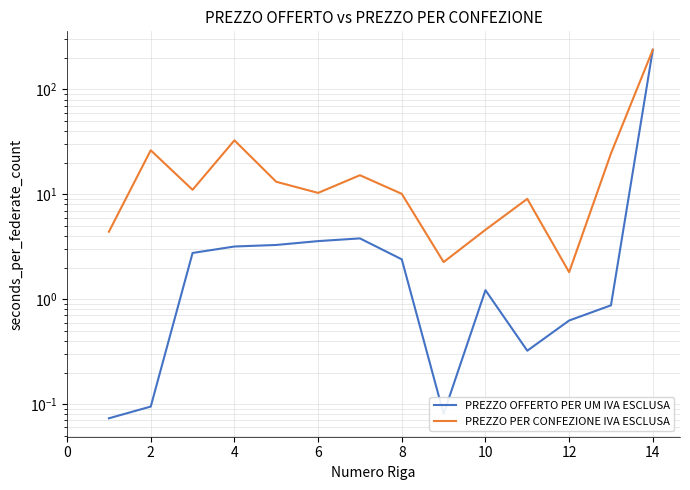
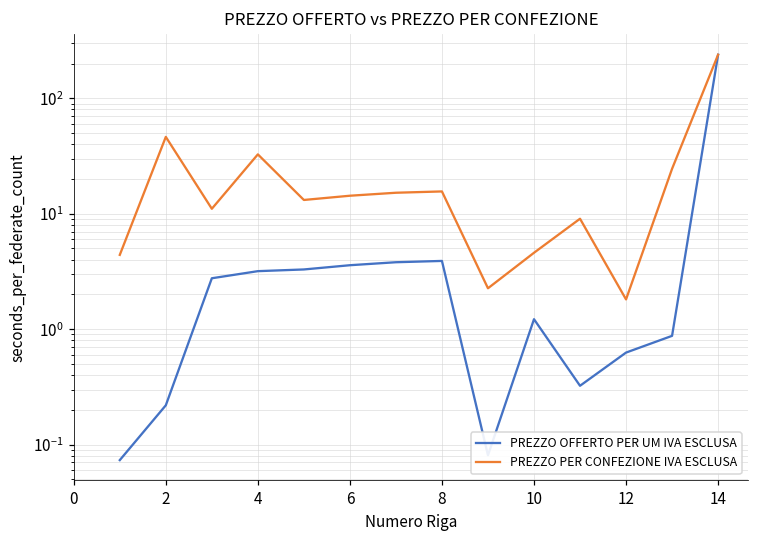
PREZZO OFFERTO PER UM IVA ESCLUSA, 2: 0.09 -> 0.22
PREZZO PER CONFEZIONE IVA ESCLUSA, 2: 26 -> 50
PREZZO PER CONFEZIONE IVA ESCLUSA, 6: 10 -> 14
PREZZO OFFERTO PER UM IVA ESCLUSA, 8: 2.4 -> 3.9
PREZZO PER CONFEZIONE IVA ESCLUSA, 8: 10 -> 16
